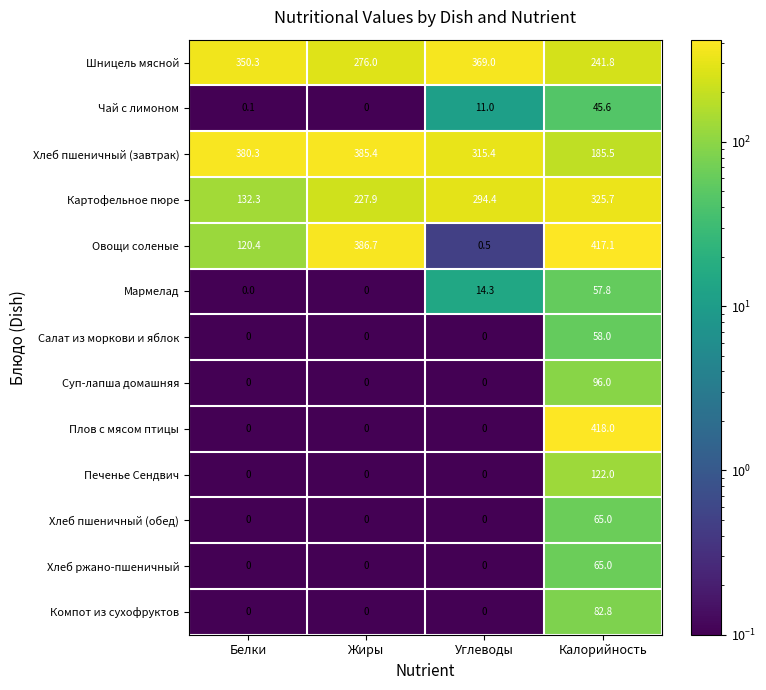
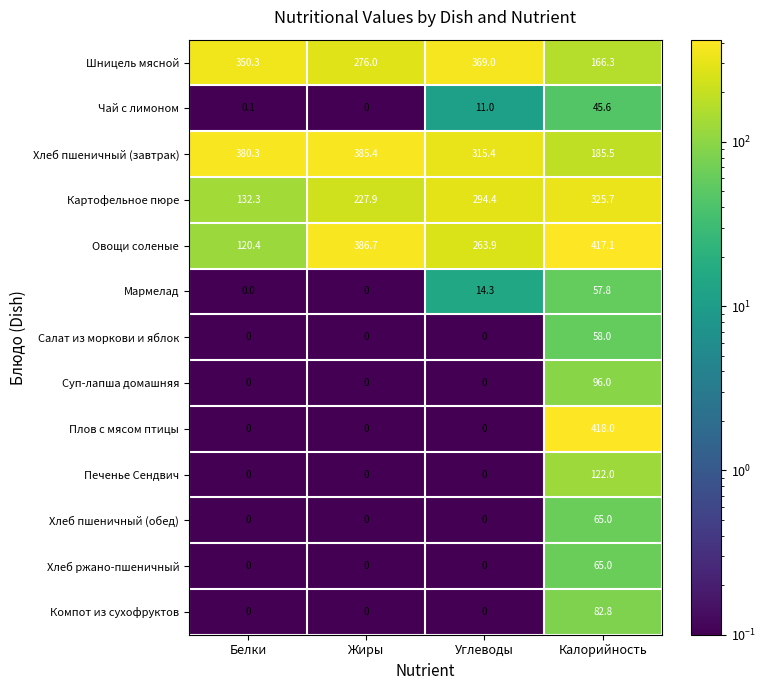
Шницель мясной, Калорийность: 241.8 -> 166.3
Овощи соленые, Углеводы: 0.5 -> 263.9
